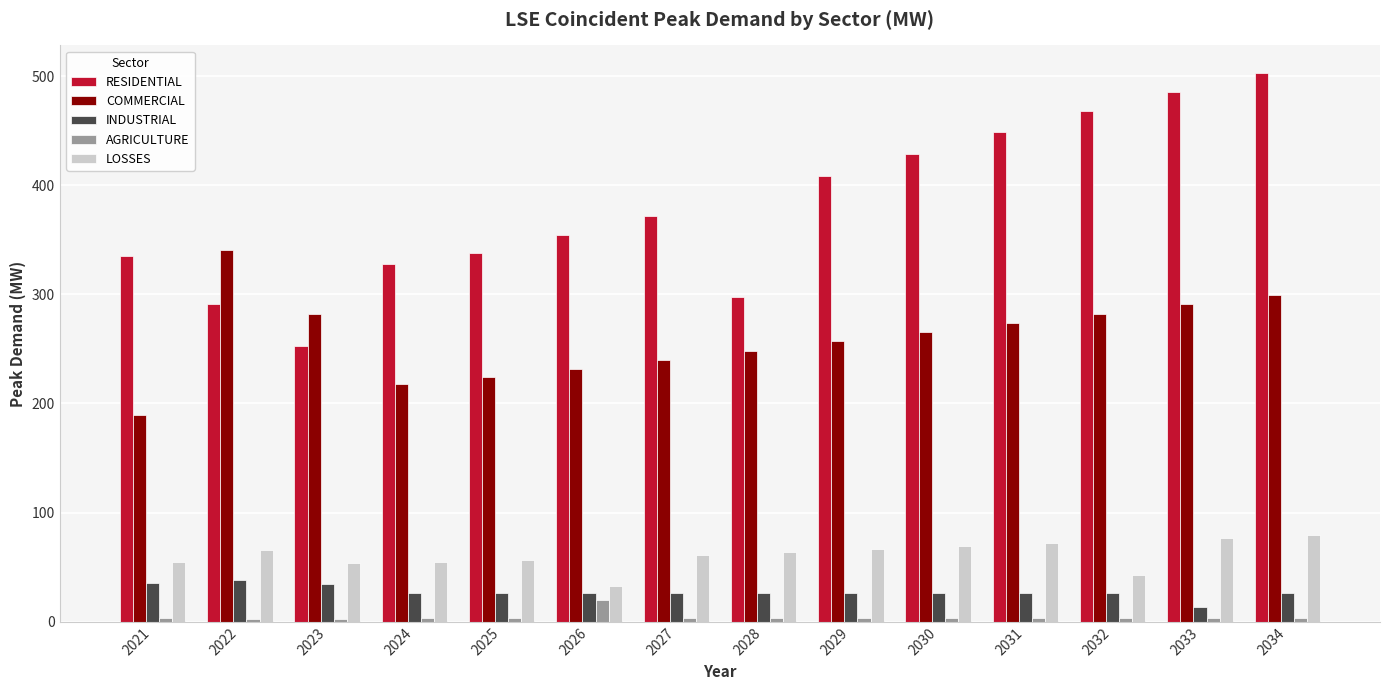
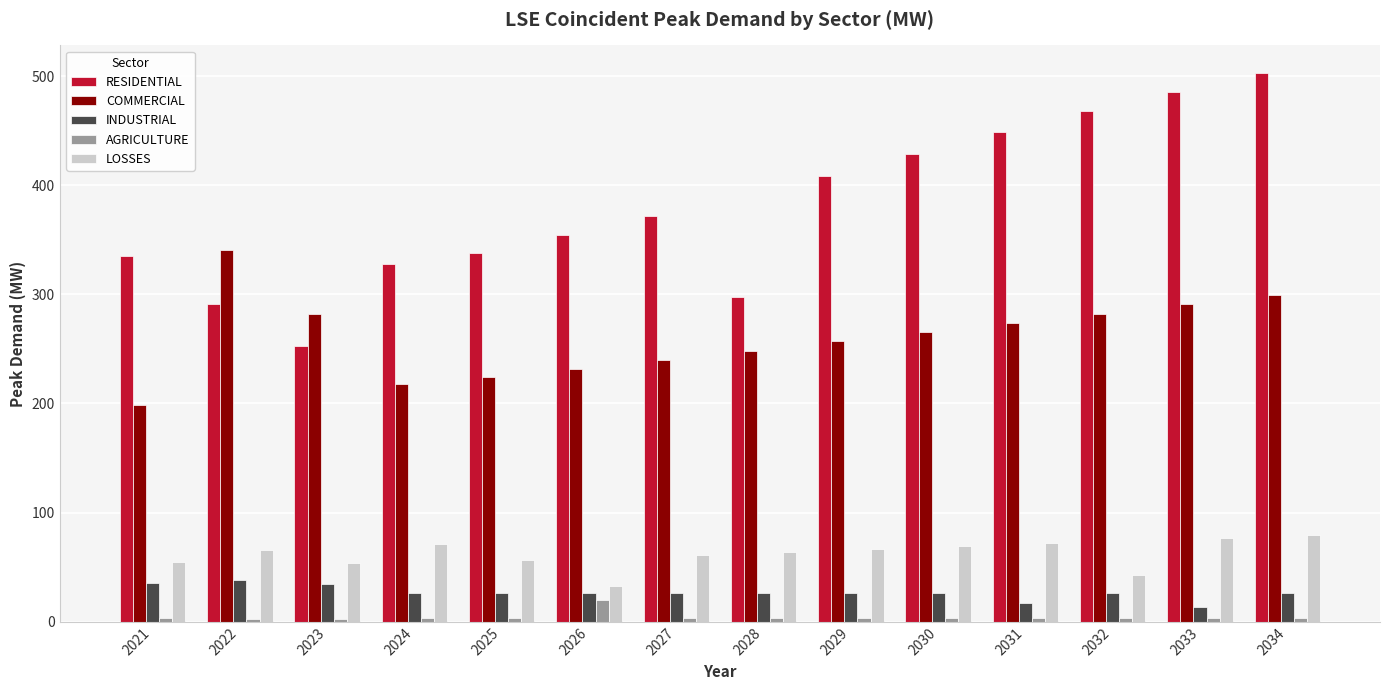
COMMERCIAL, 2021: 189 -> 199
LOSSES, 2024: 55 -> 71
INDUSTRIAL, 2031: 27 -> 17
